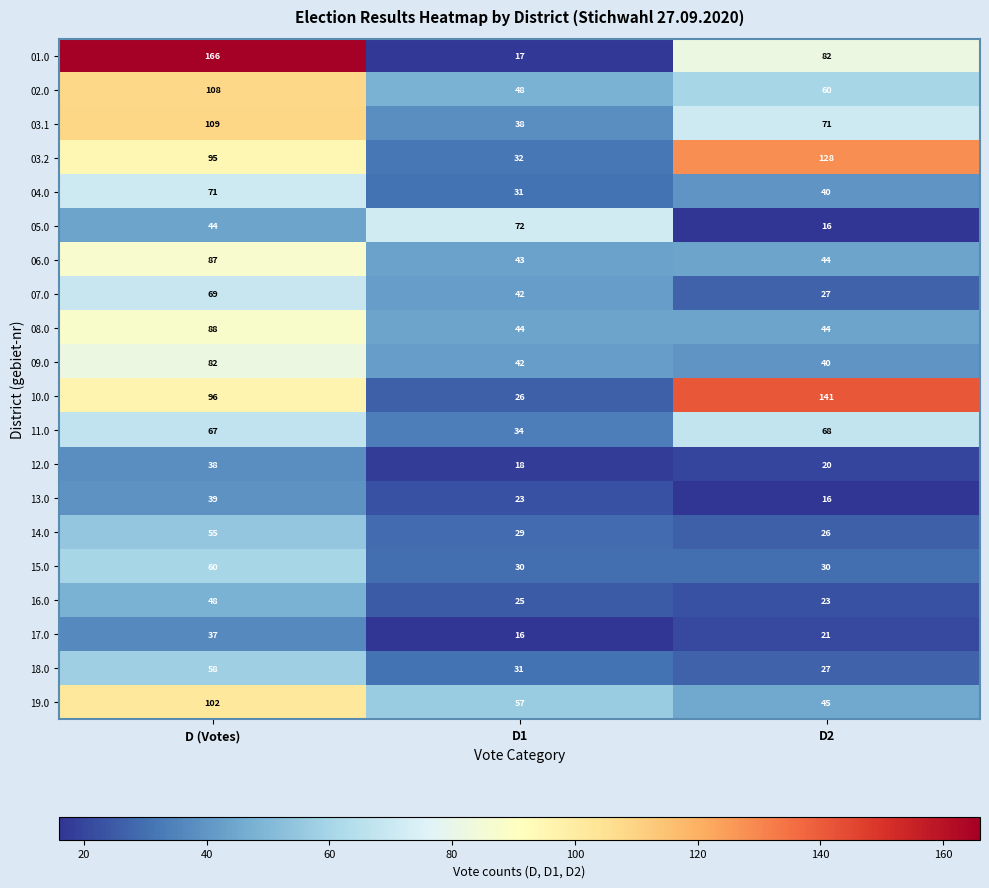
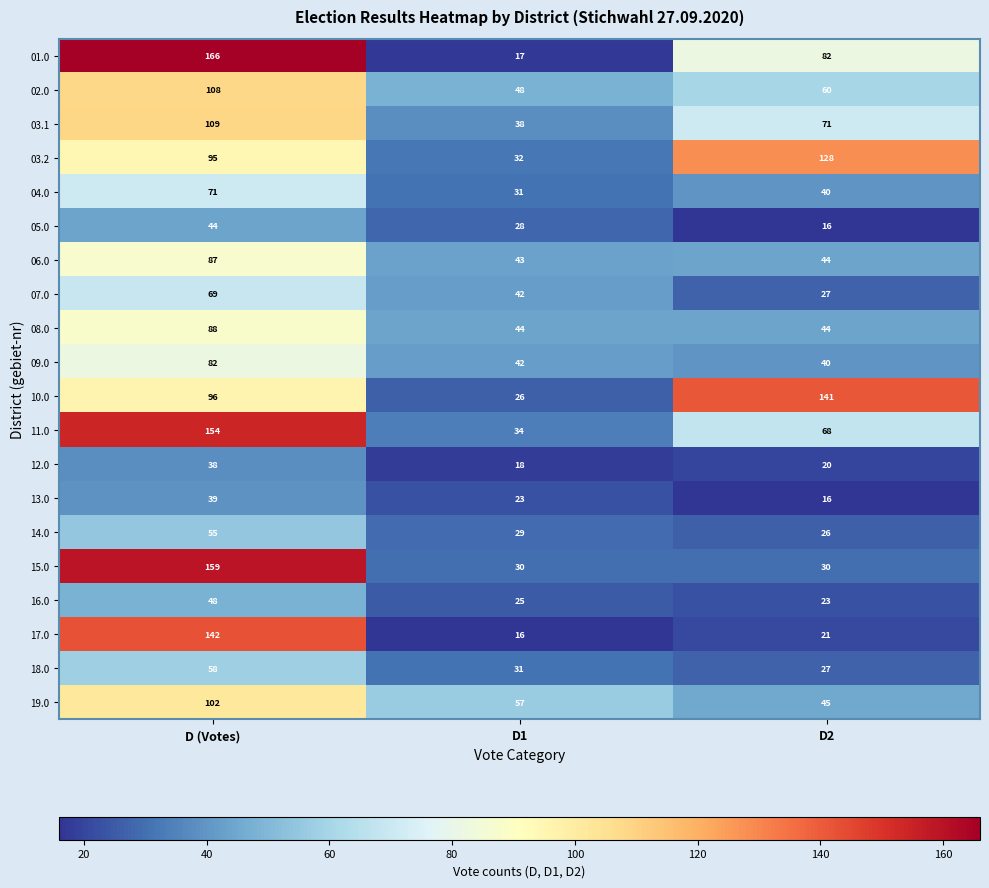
05.0, D1: 72 -> 28
11.0, D (Votes): 67 -> 154
15.0, D (Votes): 60 -> 159
17.0, D (Votes): 37 -> 142
